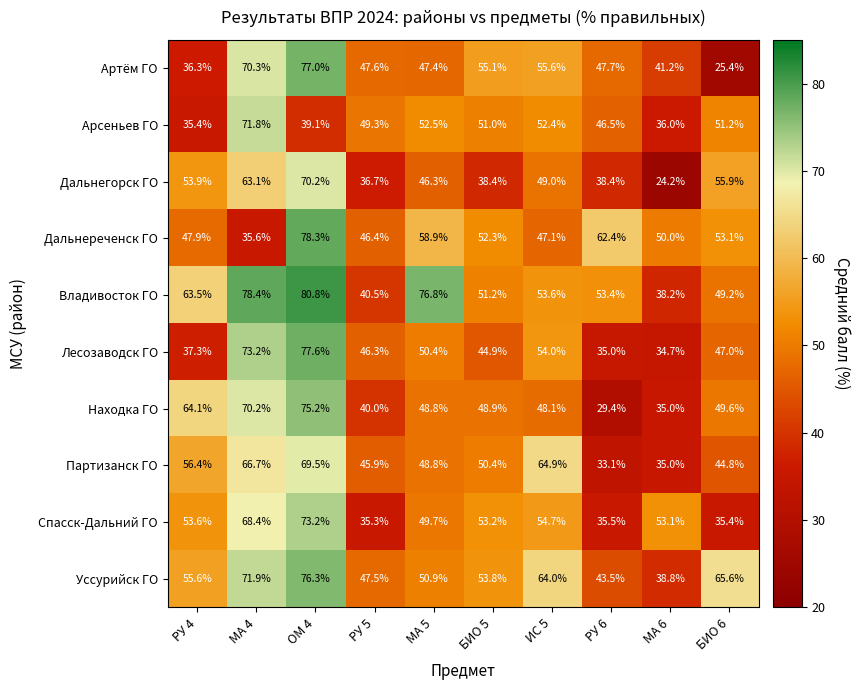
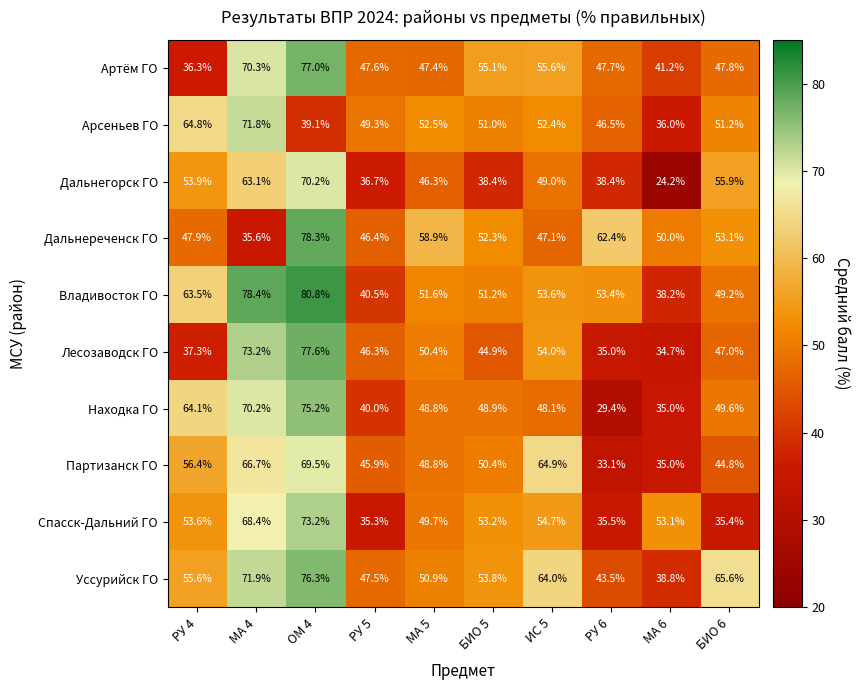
Артём ГО, БИО 6: 25.4% -> 47.8%
Арсеньев ГО, РУ 4: 35.4% -> 64.8%
Владивосток ГО, МА 5: 76.8% -> 51.6%
